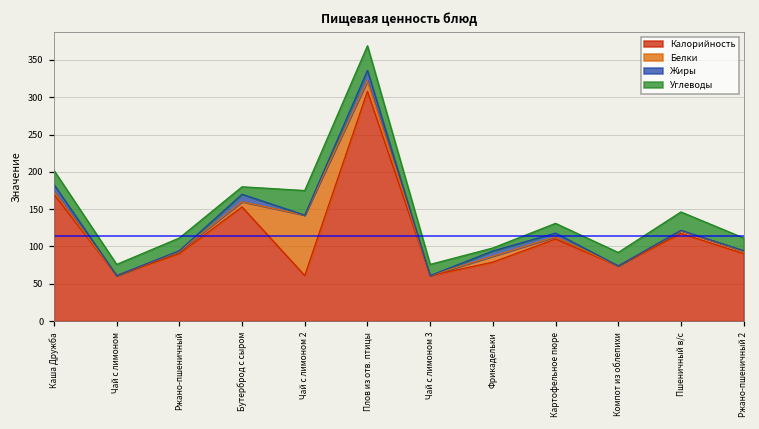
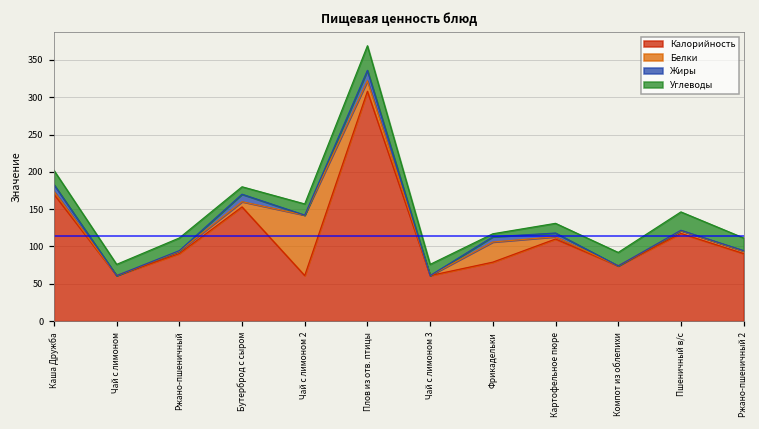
Углеводы, Чай с лимоном 2: 30 -> 20
Белки, Фрикадельки: 10 -> 30
